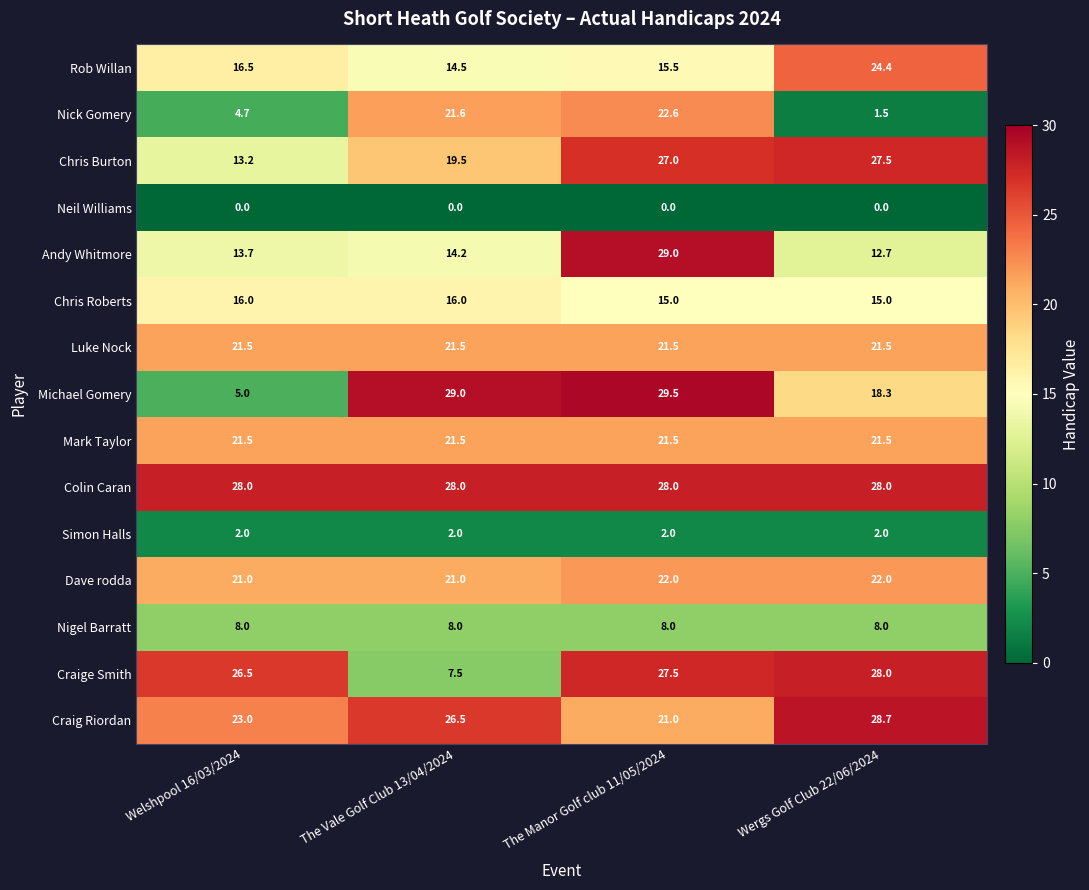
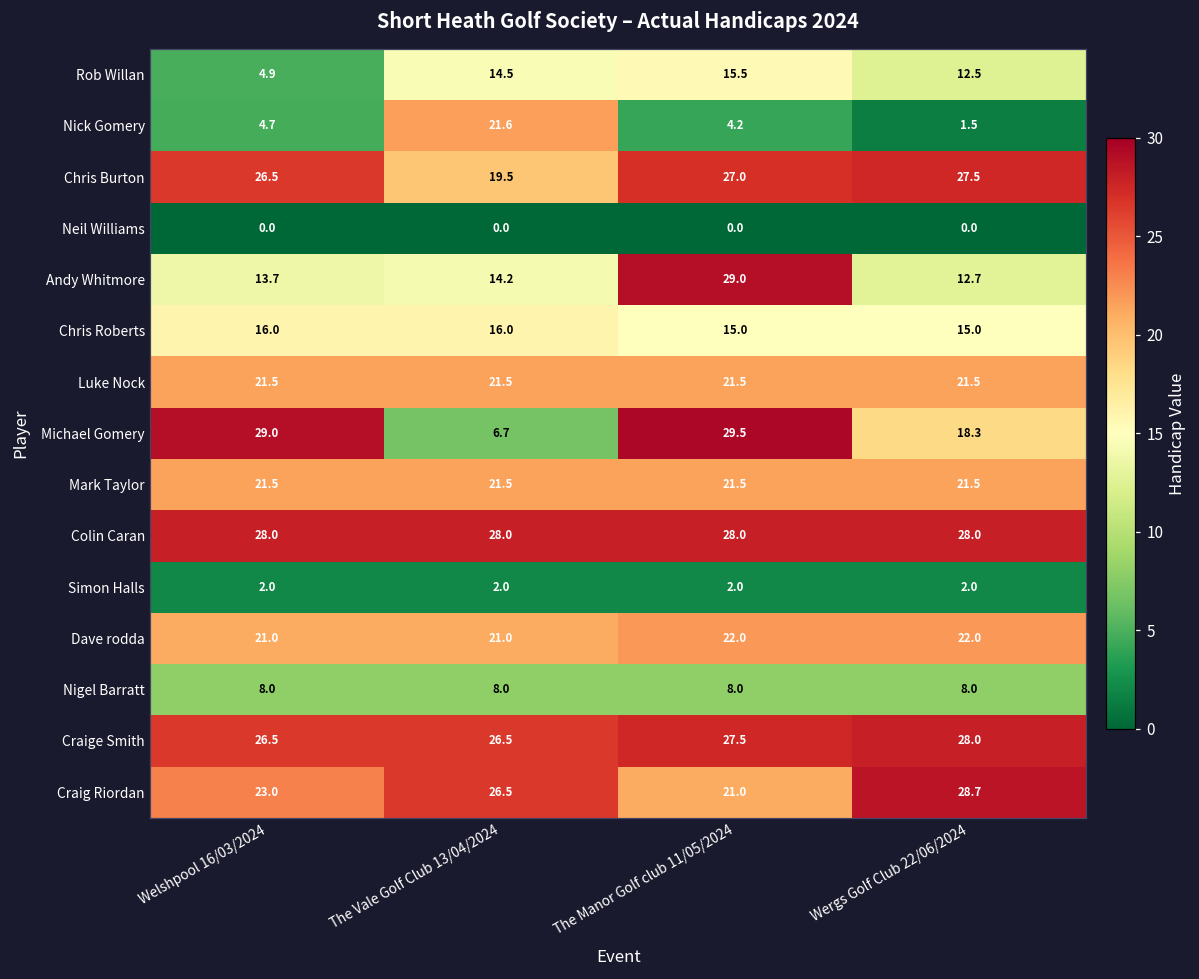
Rob Willan, Welshpool 16/03/2024: 16.5 -> 4.9
Rob Willan, Wergs Golf Club 22/06/2024: 24.4 -> 12.5
Nick Gomery, The Manor Golf club 11/05/2024: 22.6 -> 4.2
Chris Burton, Welshpool 16/03/2024: 13.2 -> 26.5
Michael Gomery, Welshpool 16/03/2024: 5.0 -> 29.0
Michael Gomery, The Vale Golf Club 13/04/2024: 29.0 -> 6.7
Craige Smith, The Vale Golf Club 13/04/2024: 7.5 -> 26.5
